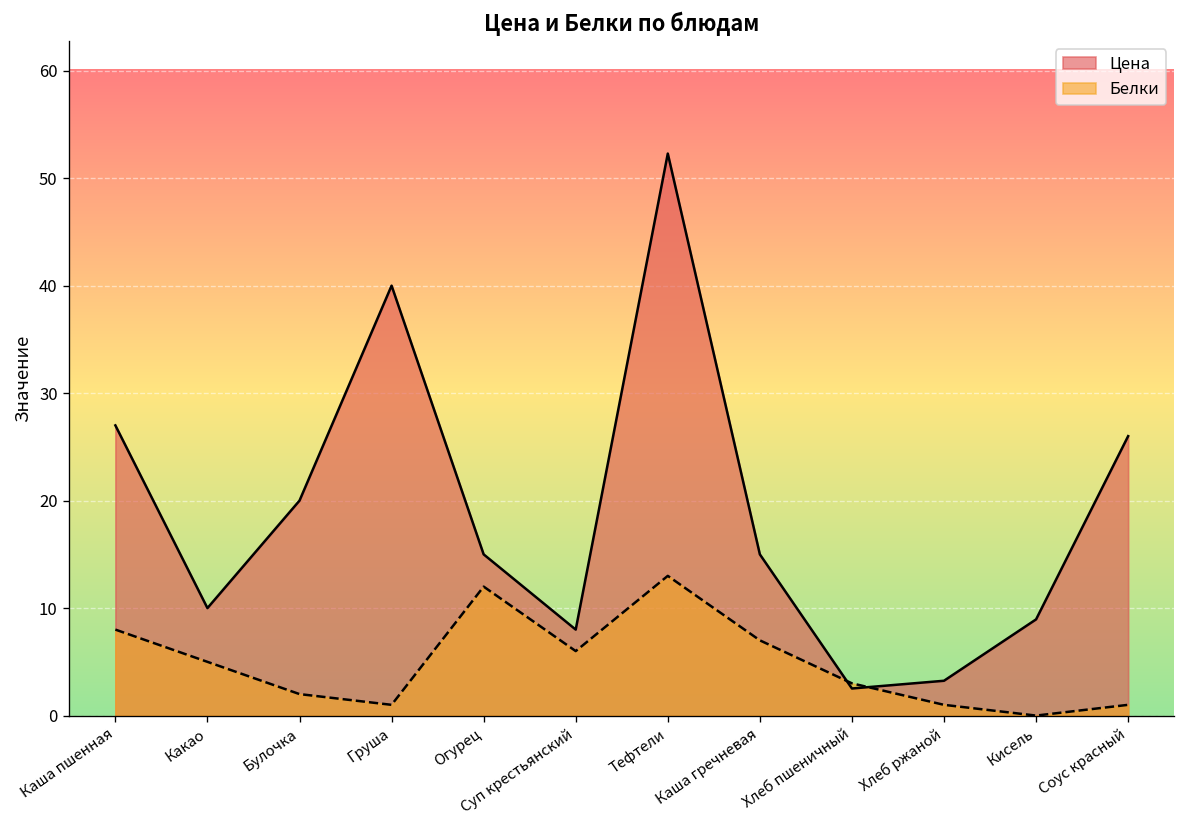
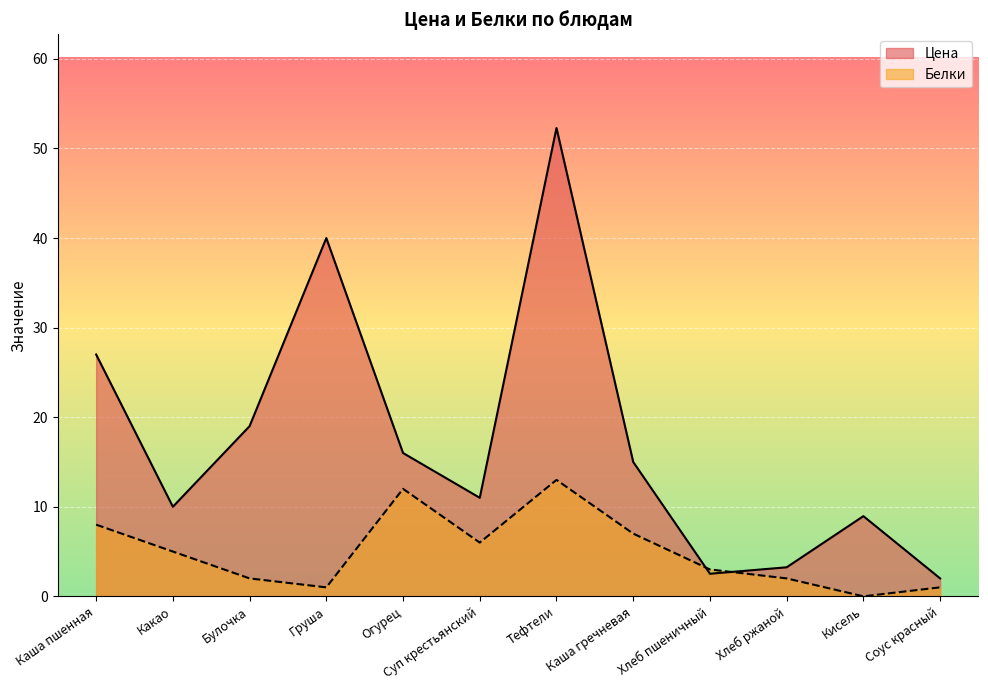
Цена, Булочка: 20 -> 19
Цена, Огурец: 15 -> 16
Цена, Суп крестьянский: 8 -> 11
Белки, Хлеб ржаной: 1 -> 2
Цена, Соус красный: 26 -> 2
